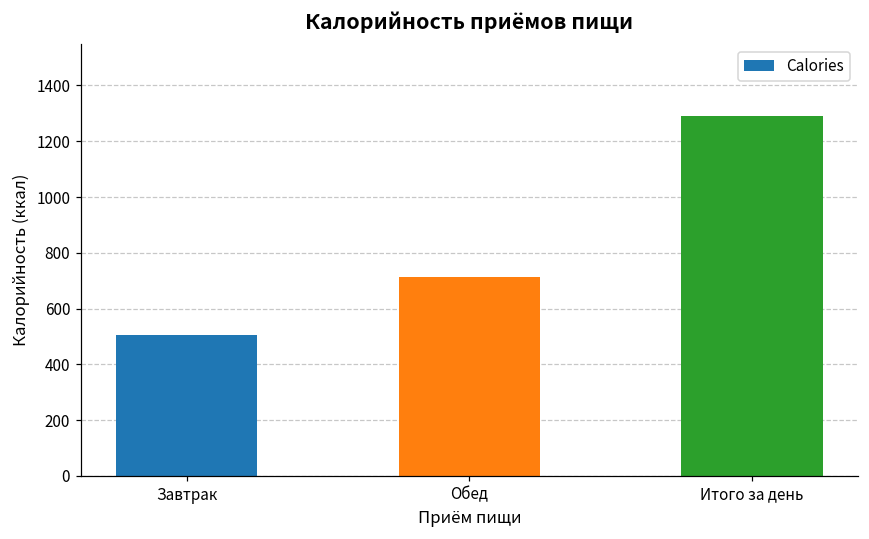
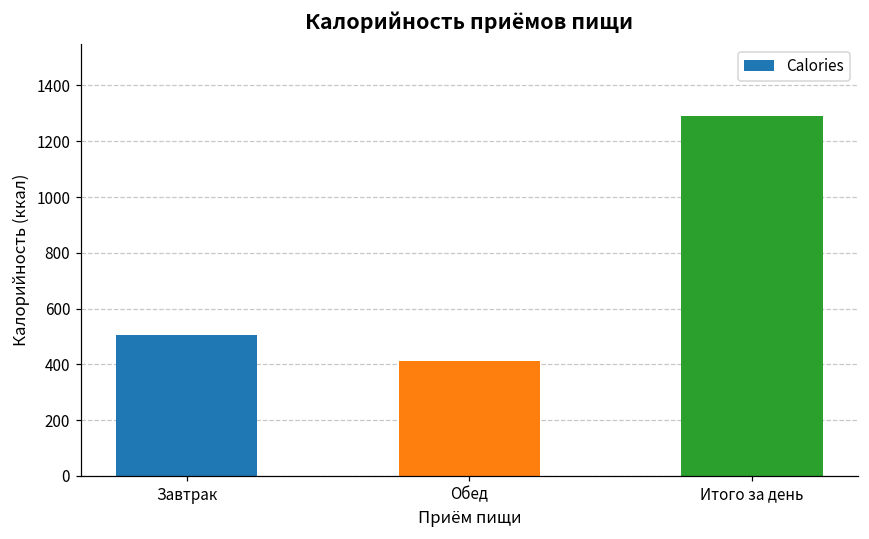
Обед: 710 -> 410
